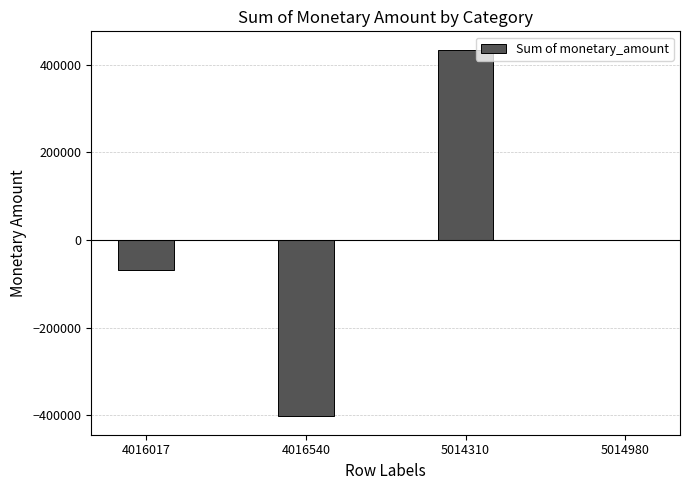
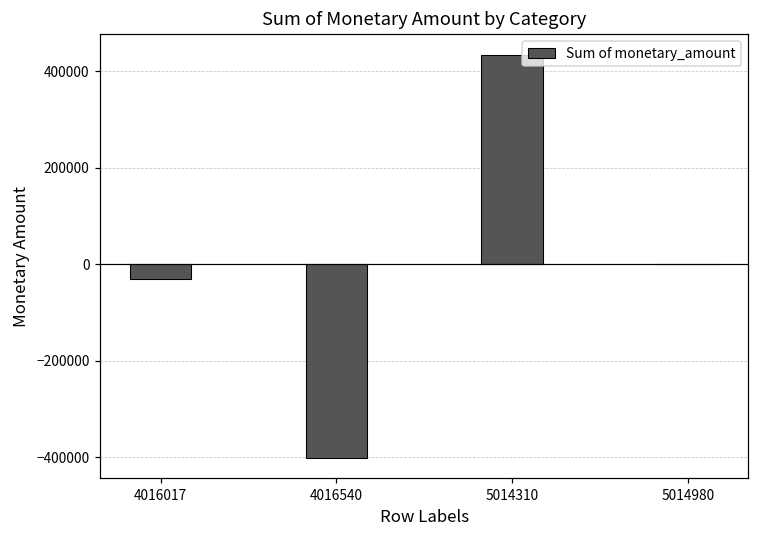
4016017: -70000 -> -30000
